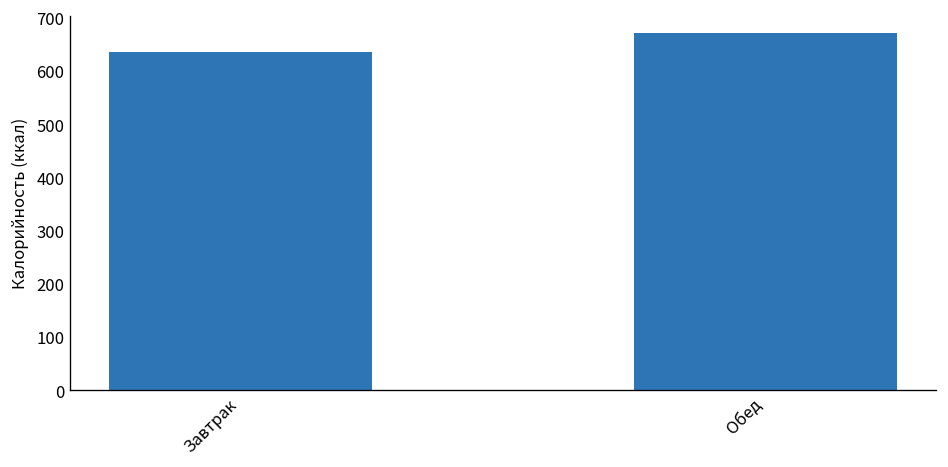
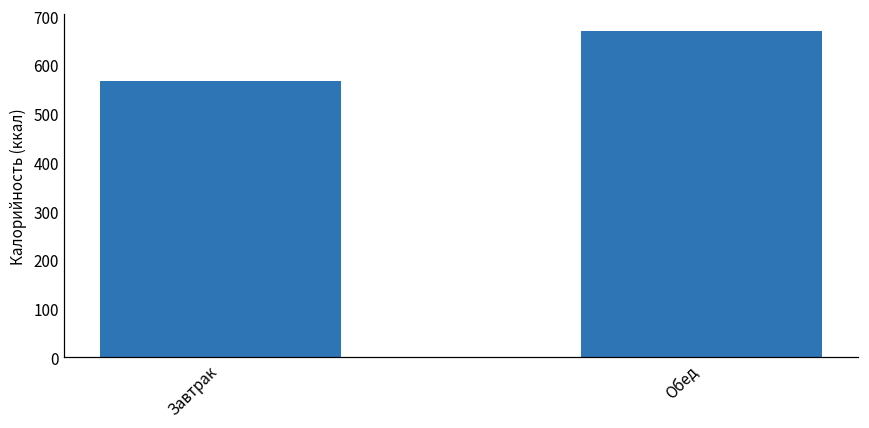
Завтрак: 640 -> 570
